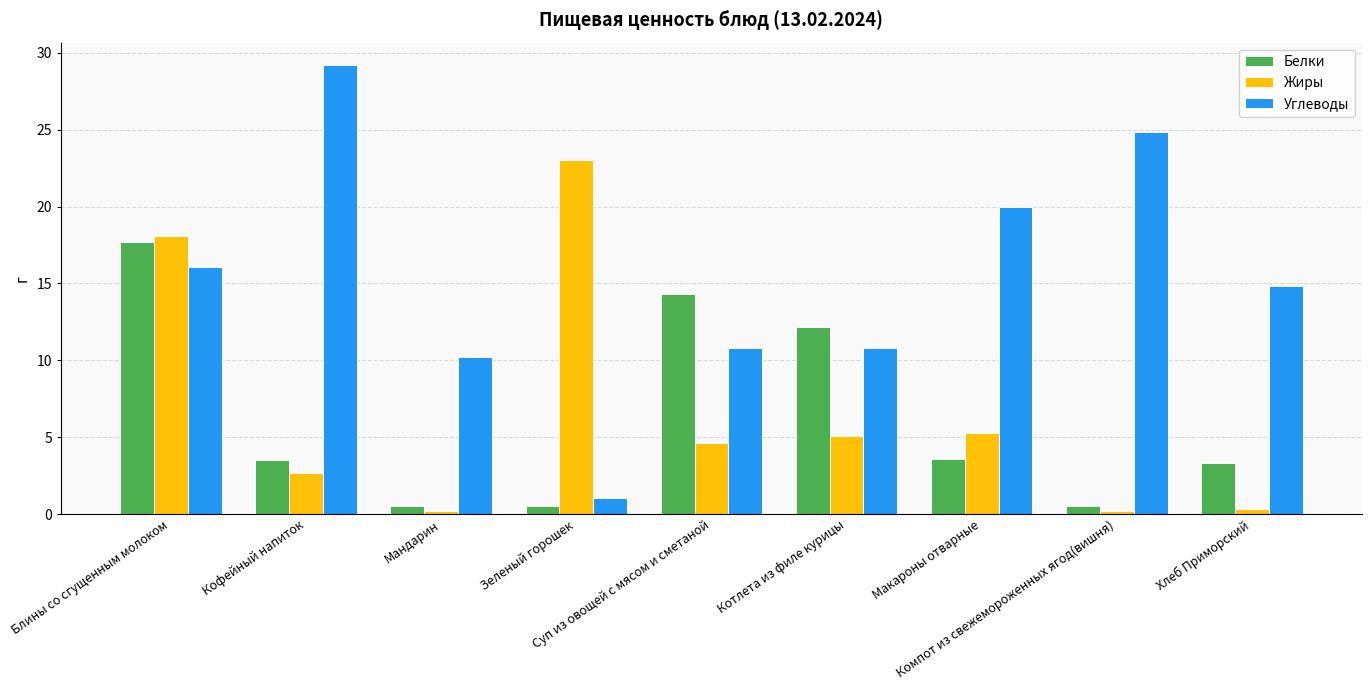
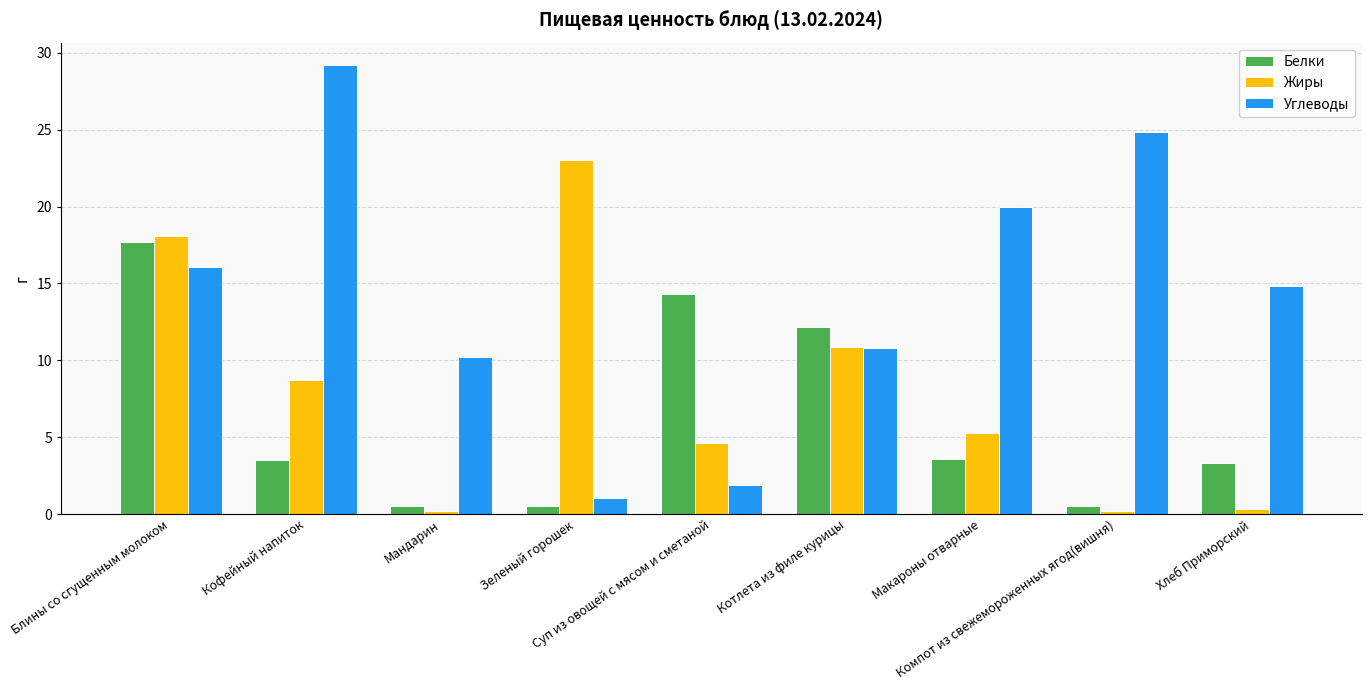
Жиры, Кофейный напиток: 2.7 -> 8.8
Углеводы, Суп из овощей с мясом и сметаной: 10.8 -> 1.9
Жиры, Котлета из филе курицы: 5.1 -> 10.9
